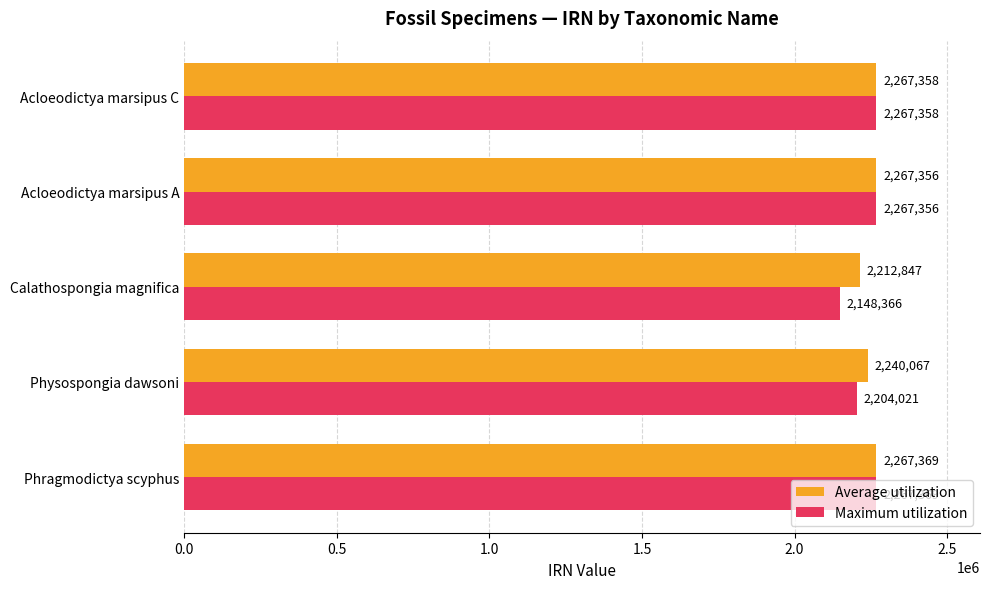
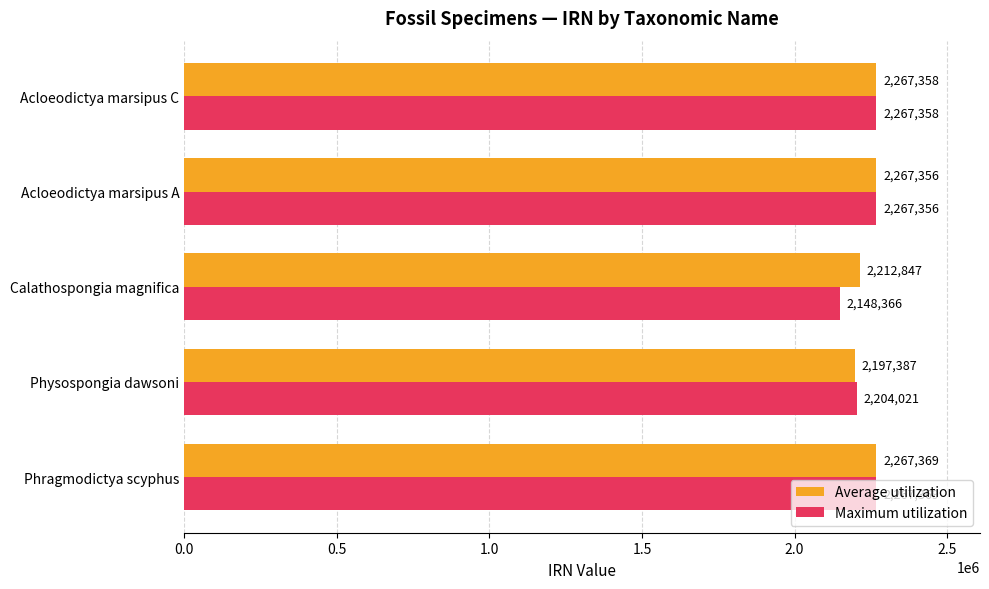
Average utilization, Physospongia dawsoni: 2,240,067 -> 2,197,387
